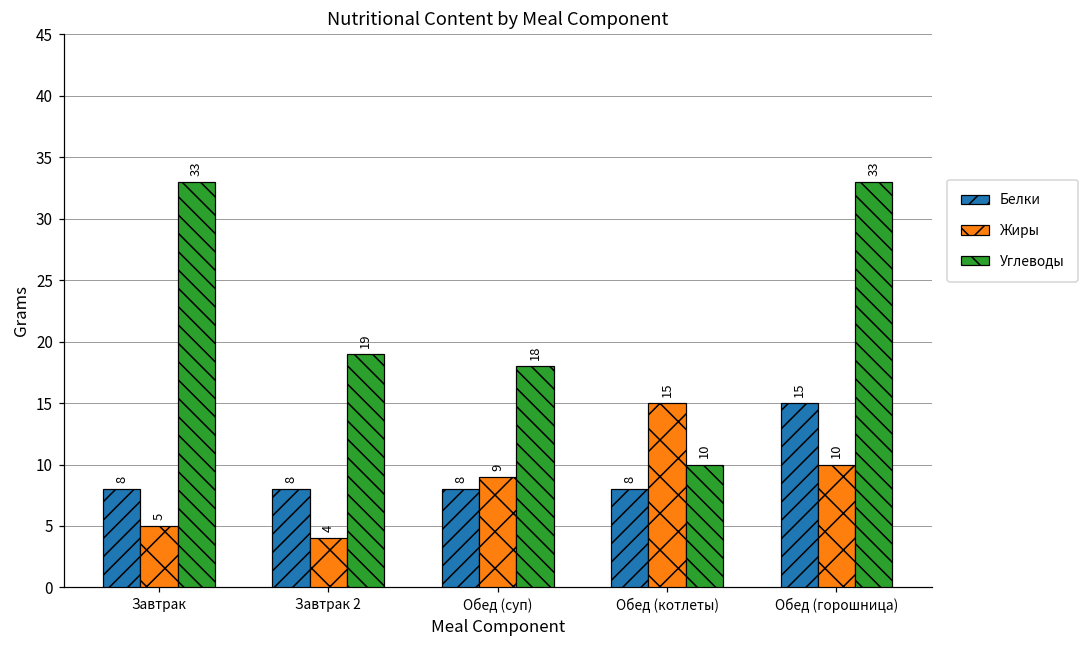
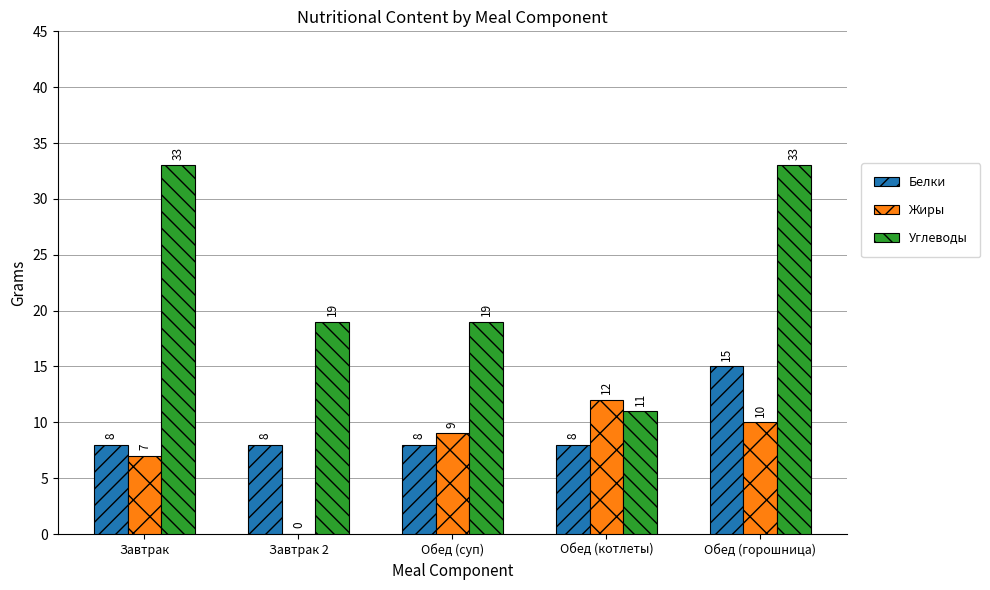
Жиры, Завтрак: 5 -> 7
Жиры, Завтрак 2: 4 -> 0
Углеводы, Обед (суп): 18 -> 19
Жиры, Обед (котлеты): 15 -> 12
Углеводы, Обед (котлеты): 10 -> 11
